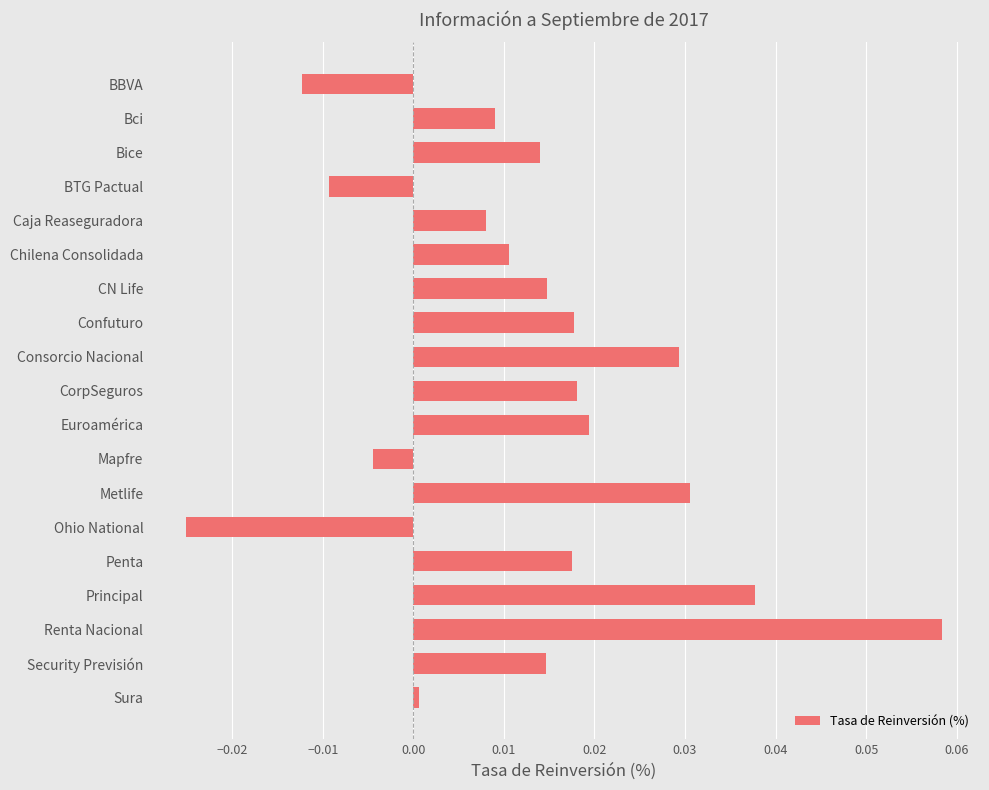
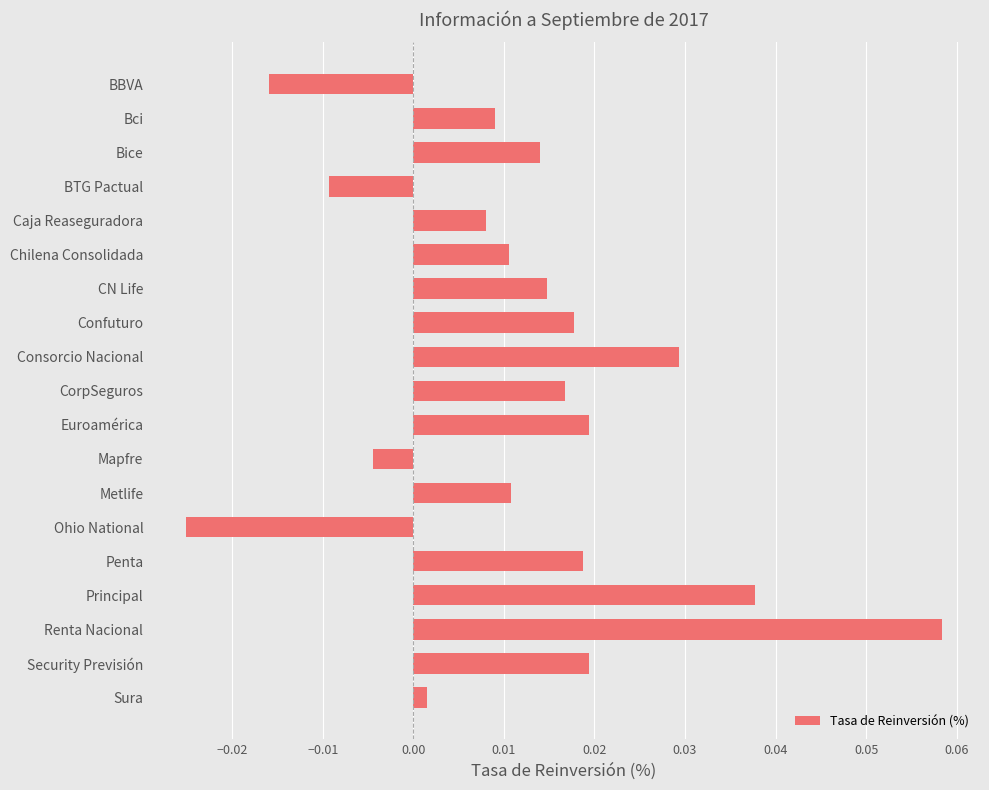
BBVA: -0.012 -> -0.016
CorpSeguros: 0.018 -> 0.017
Metlife: 0.031 -> 0.011
Penta: 0.018 -> 0.019
Security Previsión: 0.015 -> 0.019
Sura: 0.001 -> 0.002
